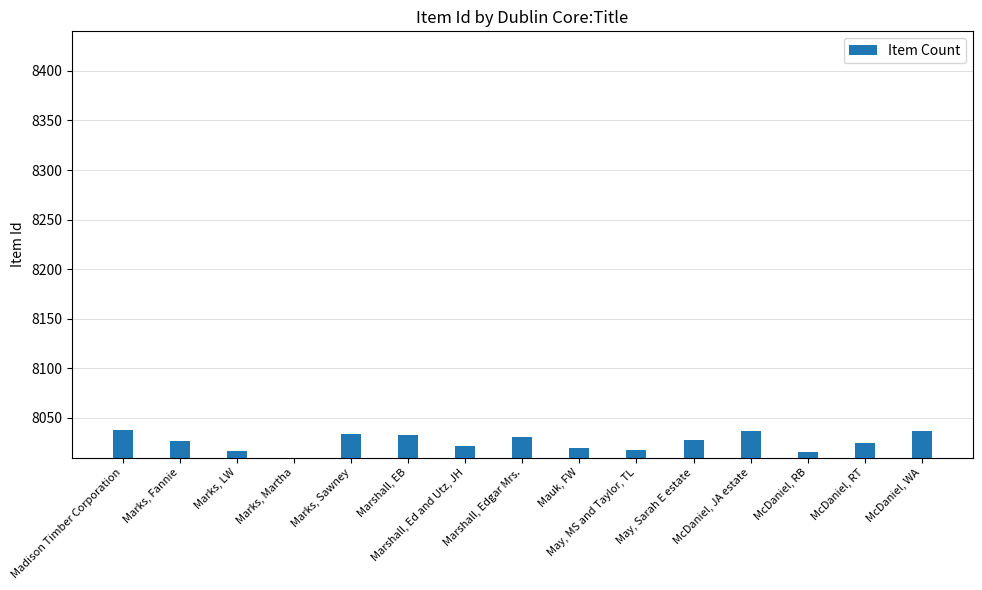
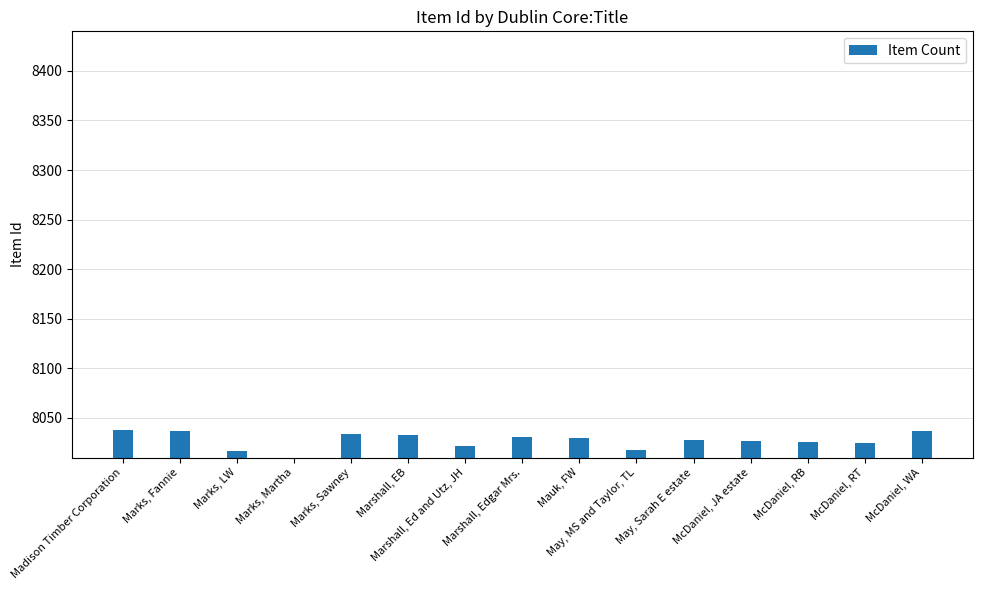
Marks, Fannie: 8030 -> 8040
Mauk, FW: 8020 -> 8030
McDaniel, JA estate: 8040 -> 8030
McDaniel, RB: 8020 -> 8030
